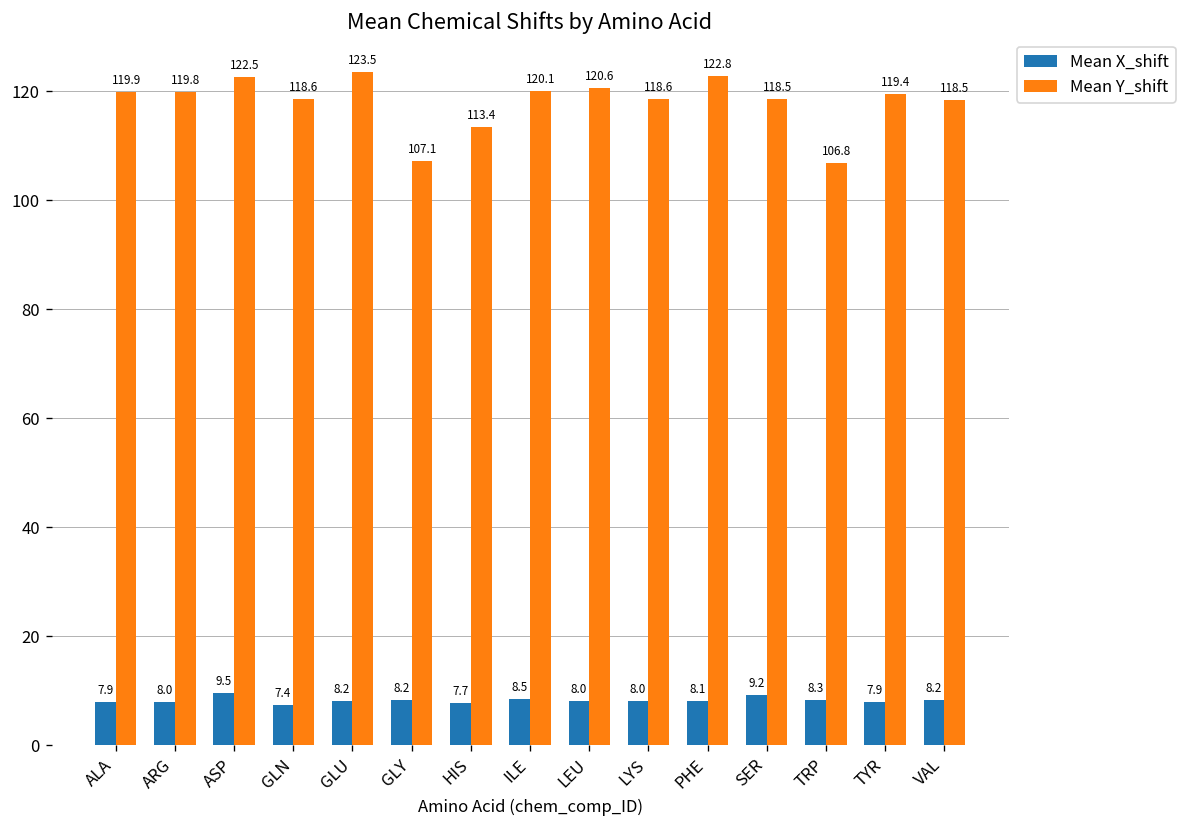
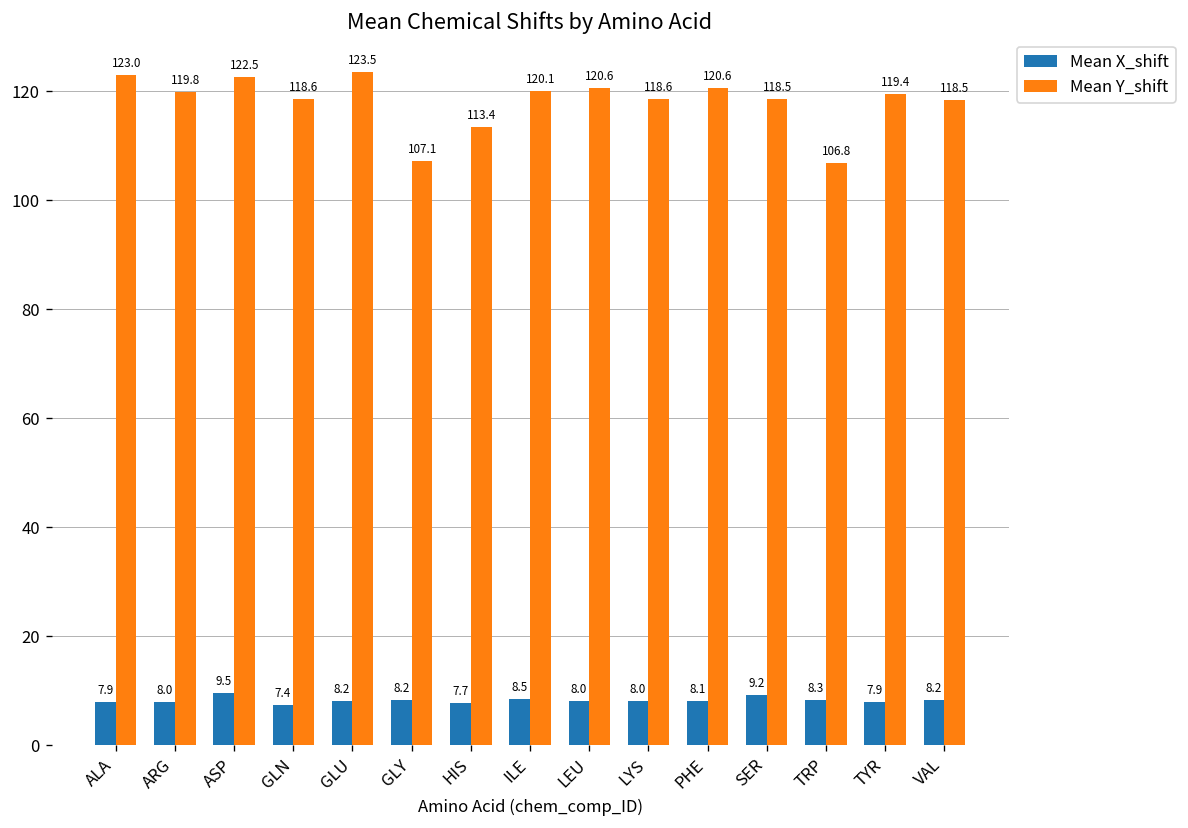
Mean Y_shift, ALA: 119.9 -> 123.0
Mean Y_shift, PHE: 122.8 -> 120.6
